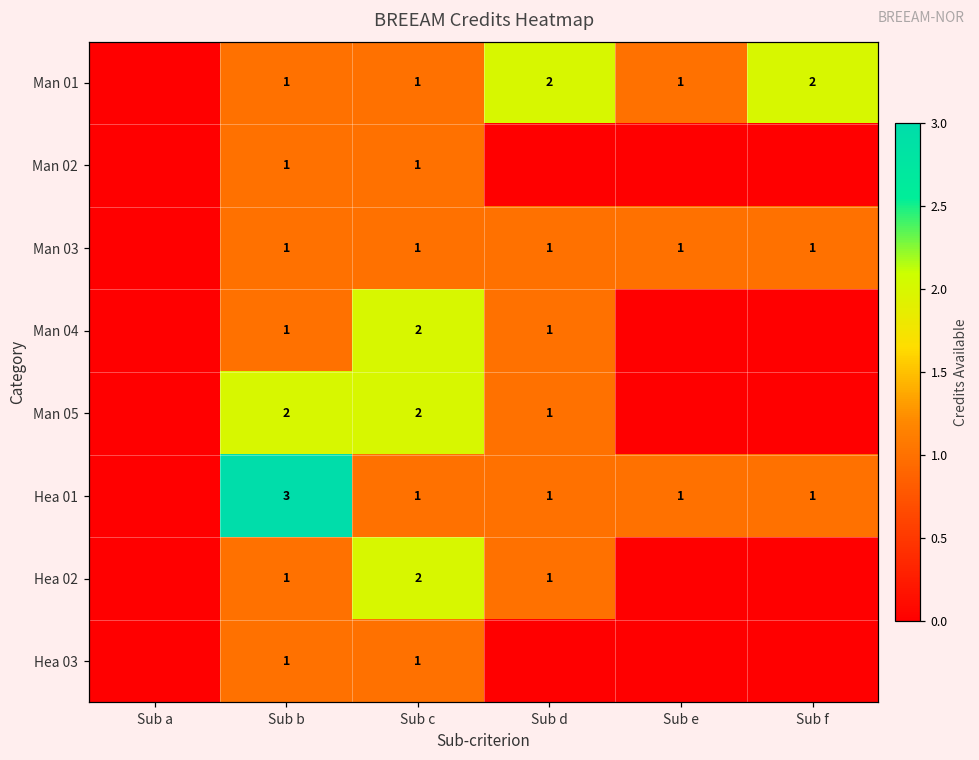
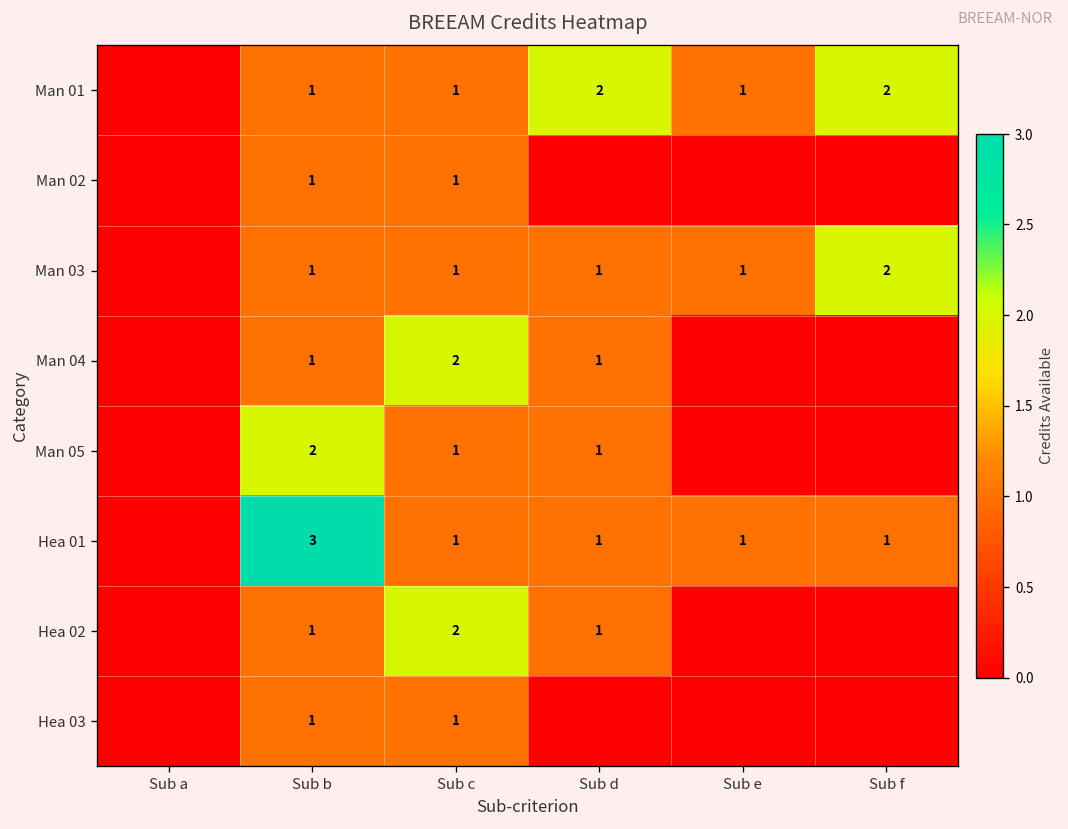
Man 03, Sub f: 1 -> 2
Man 05, Sub c: 2 -> 1
